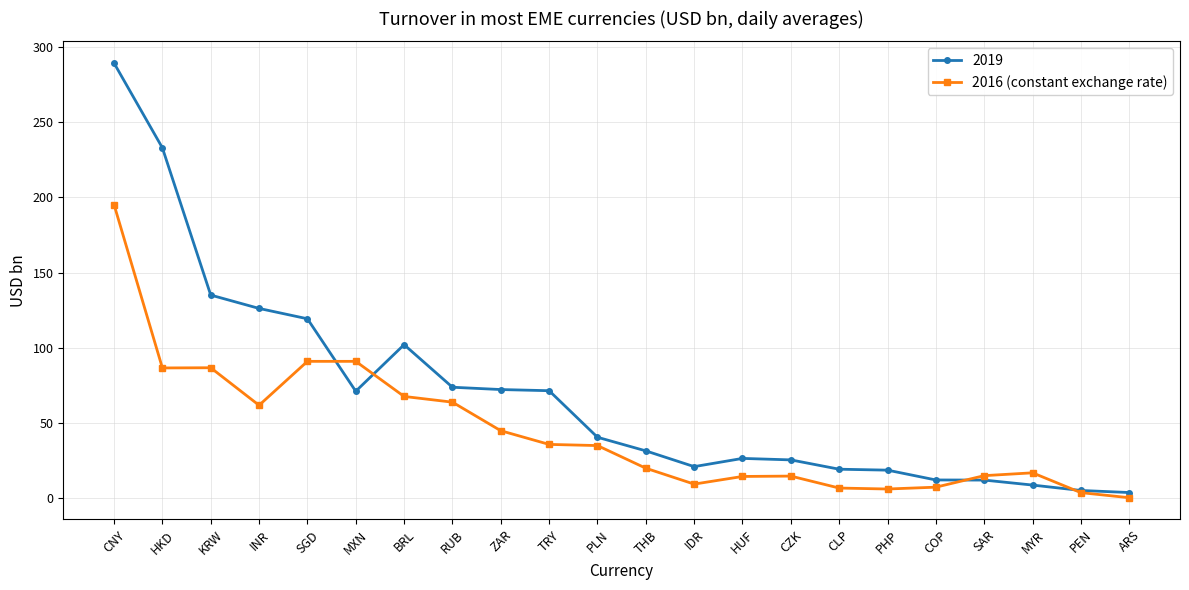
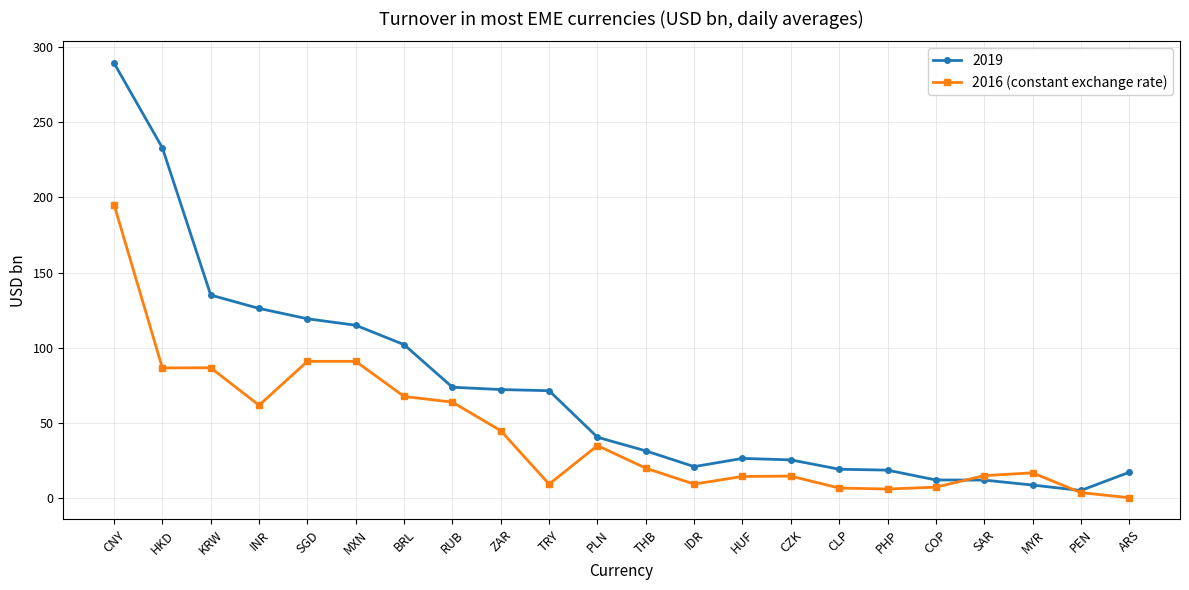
2019, MXN: 71 -> 115
2016 (constant exchange rate), TRY: 36 -> 10
2019, ARS: 4 -> 17
